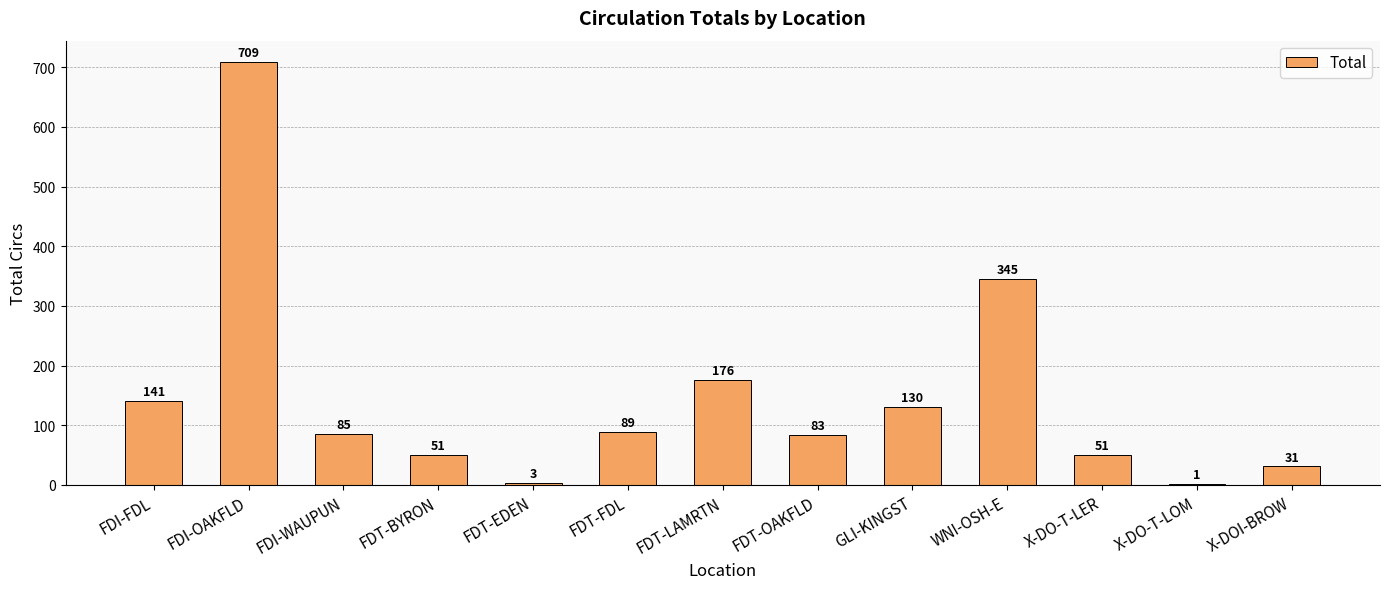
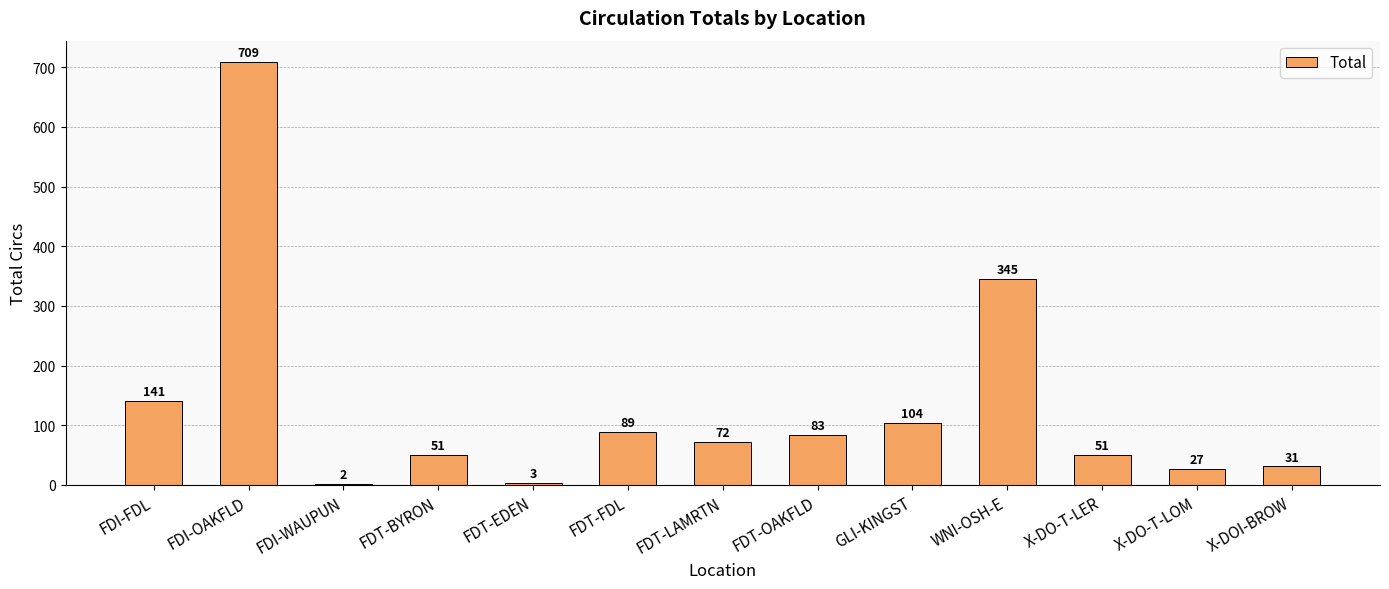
FDI-WAUPUN: 85 -> 2
FDT-LAMRTN: 176 -> 72
GLI-KINGST: 130 -> 104
X-DO-T-LOM: 1 -> 27
